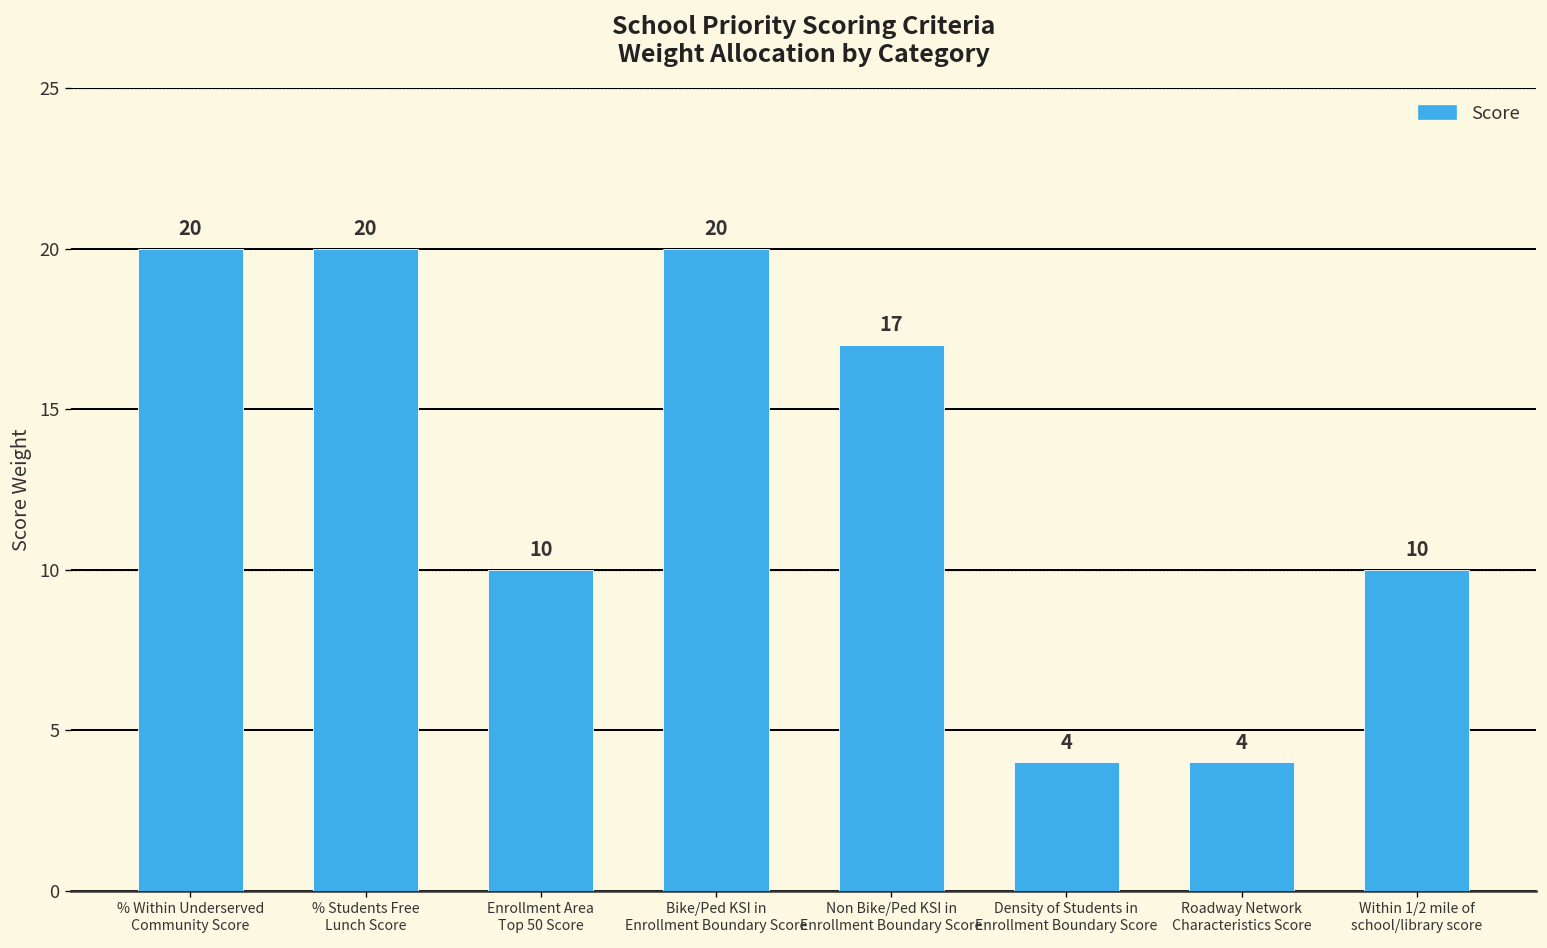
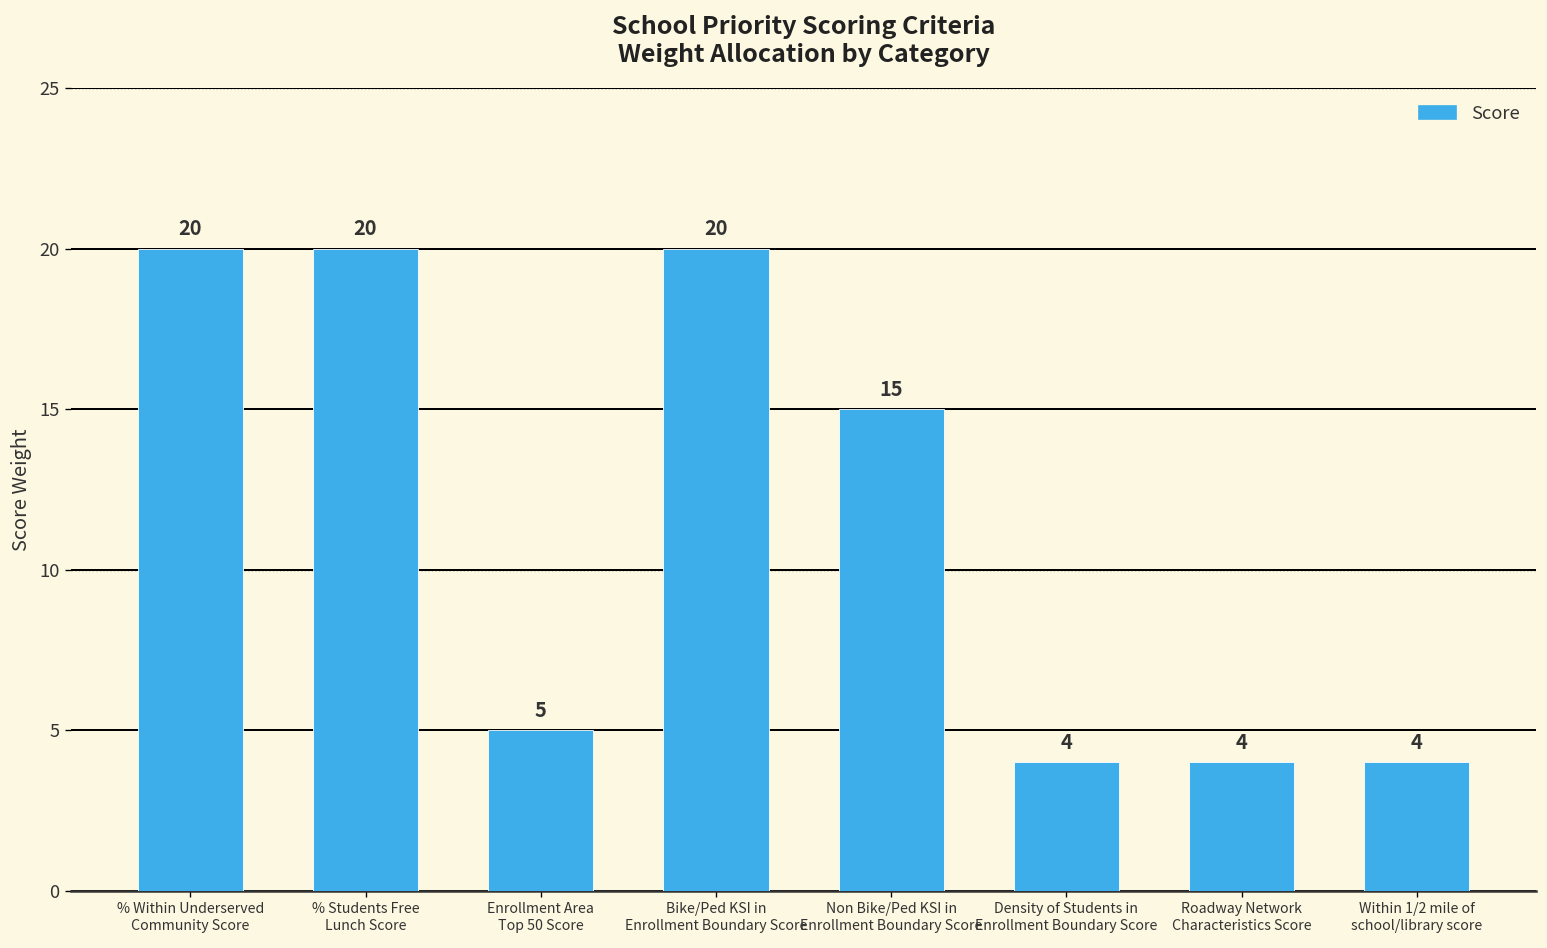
Enrollment Area Top 50 Score: 10 -> 5
Non Bike/Ped KSI in Enrollment Boundary Score: 17 -> 15
Within 1/2 mile of school/library score: 10 -> 4
